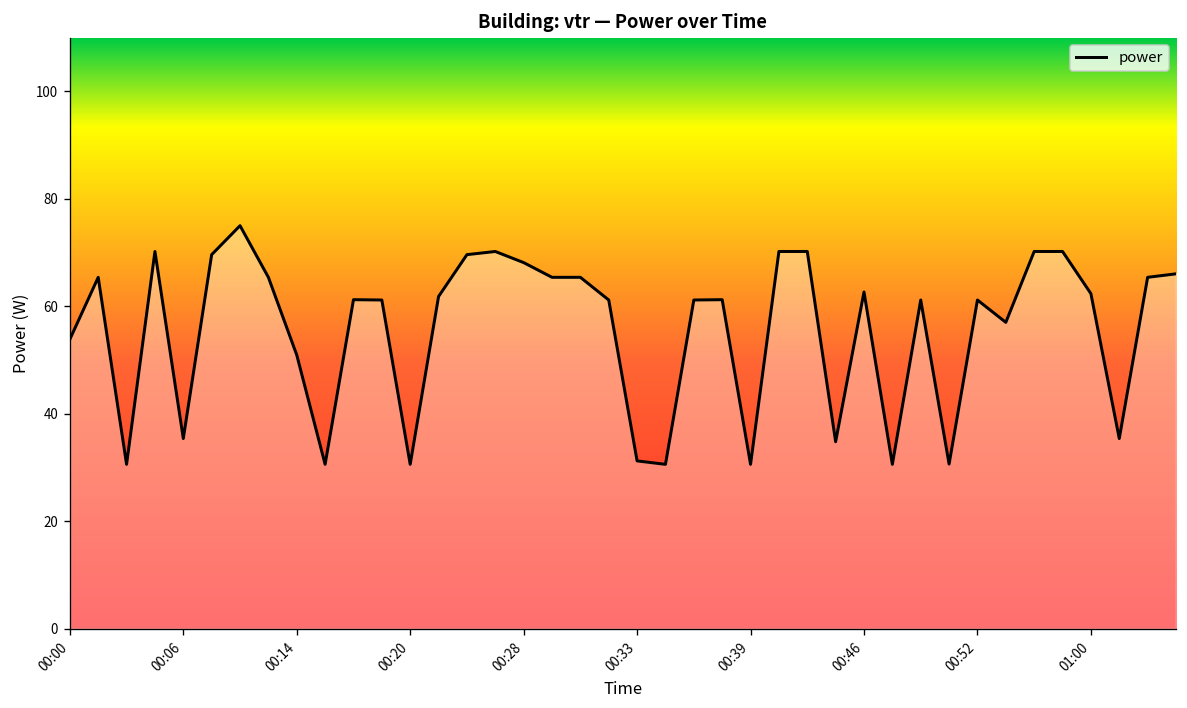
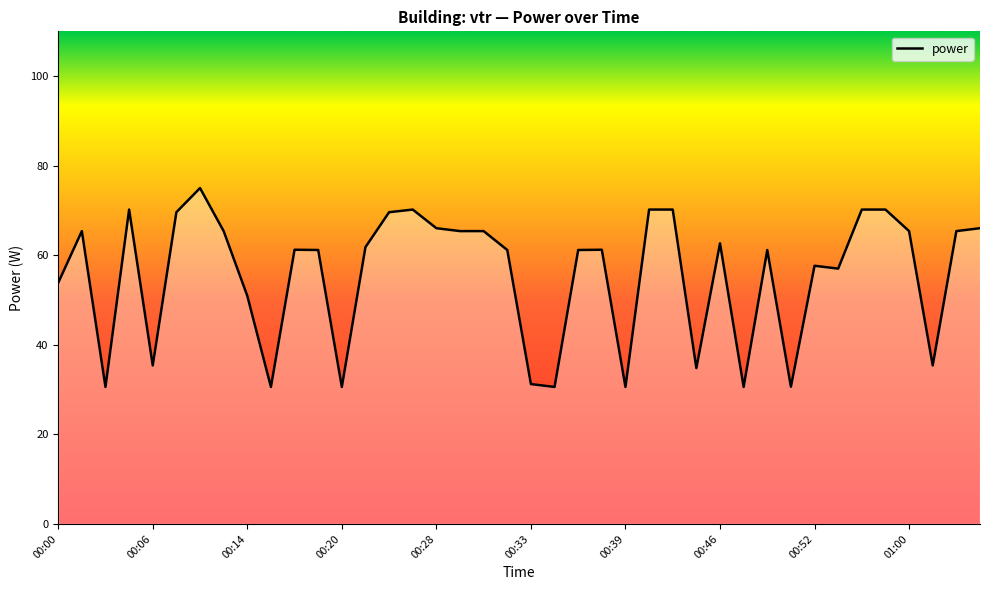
00:28: 68 -> 66
00:52: 61 -> 58
01:00: 62 -> 65
